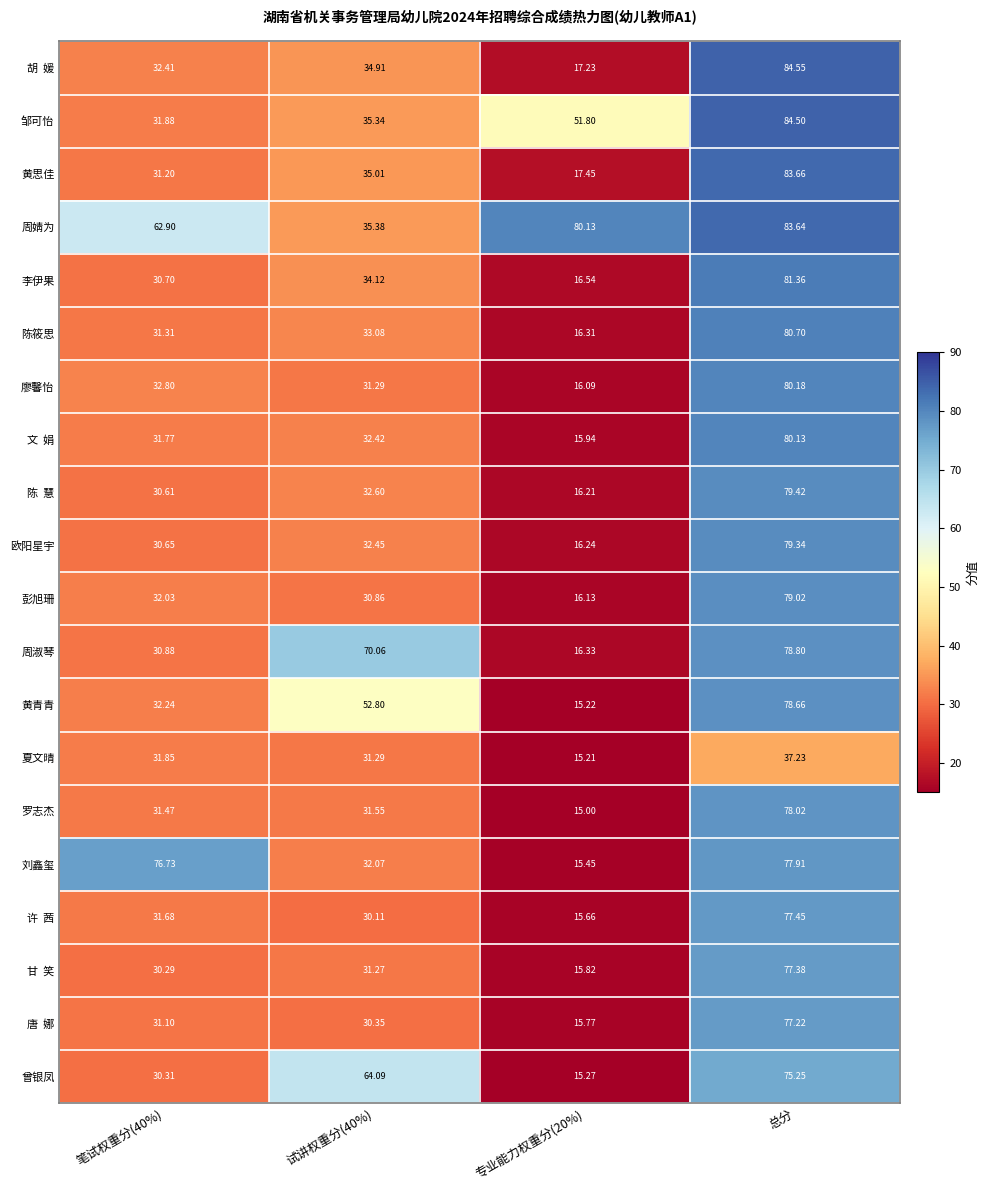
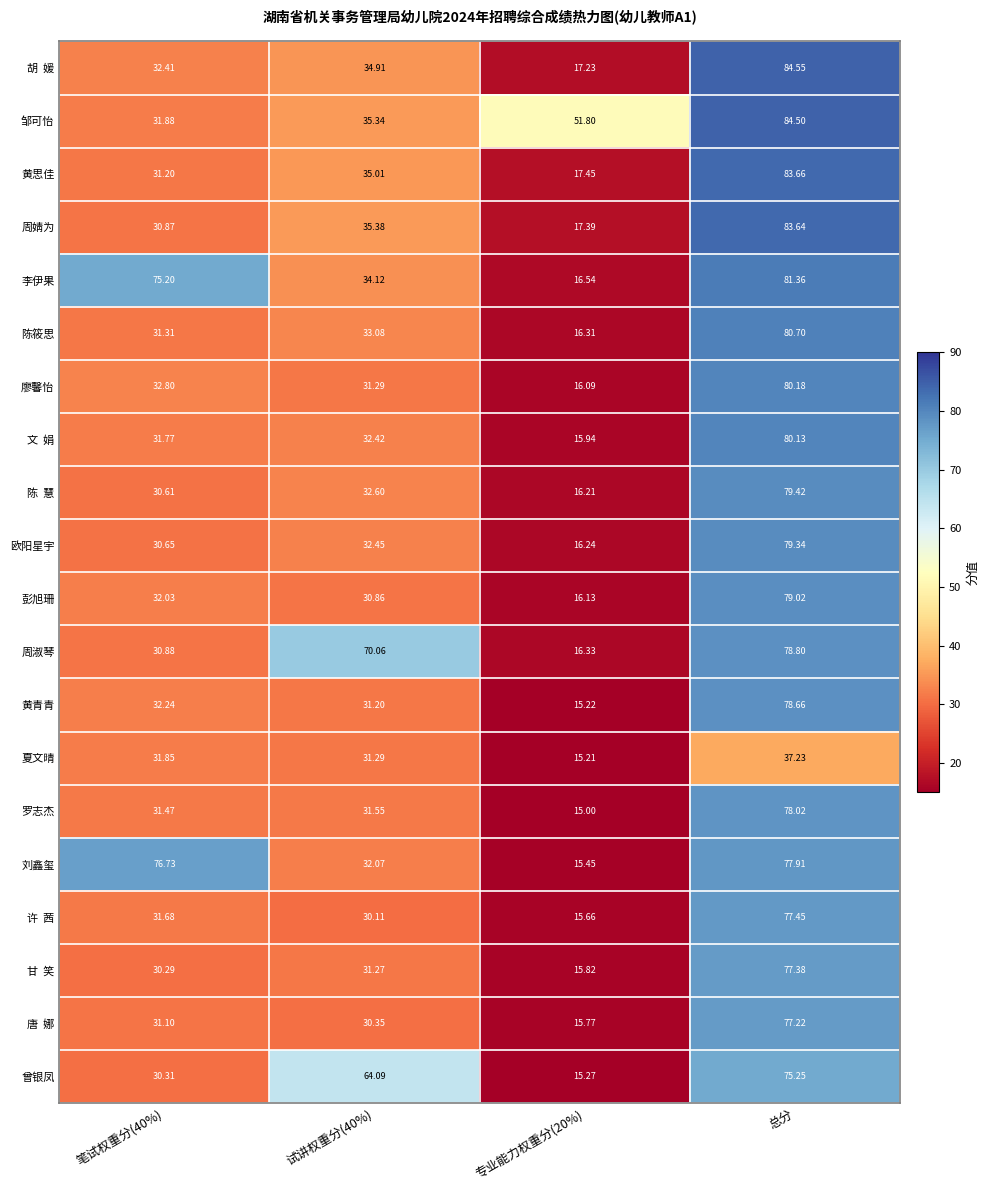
周婧为, 笔试权重分(40%): 62.90 -> 30.87
周婧为, 专业能力权重分(20%): 80.13 -> 17.39
李伊果, 笔试权重分(40%): 30.70 -> 75.20
黄青青, 试讲权重分(40%): 52.80 -> 31.20
